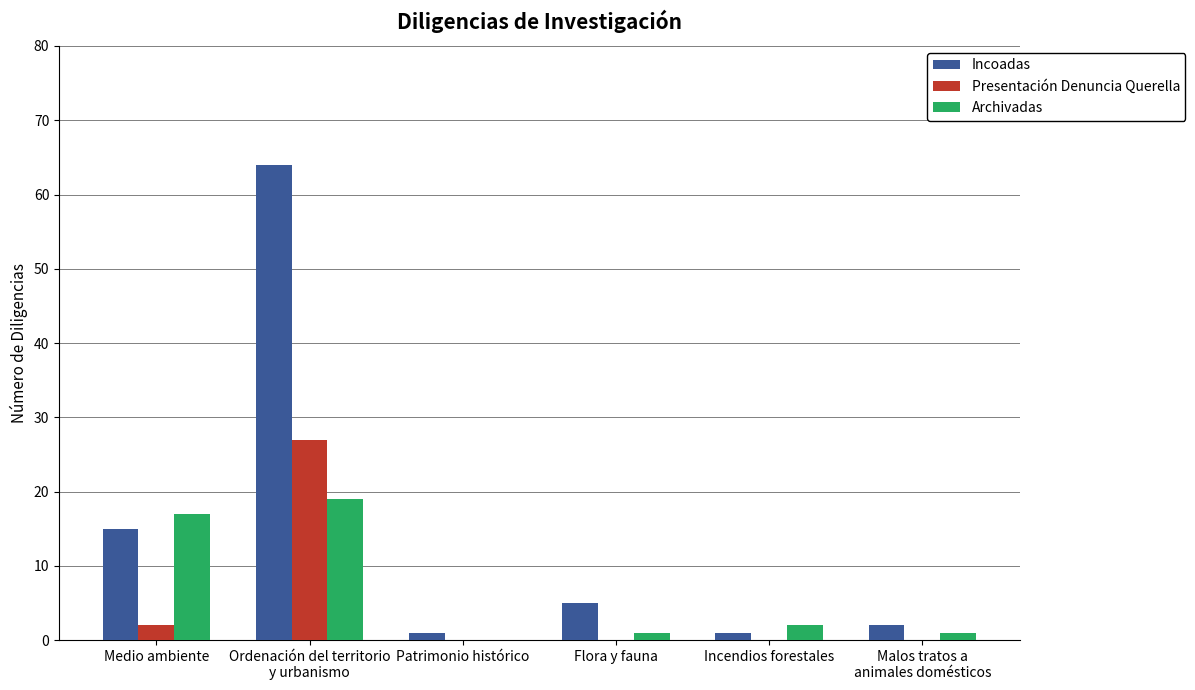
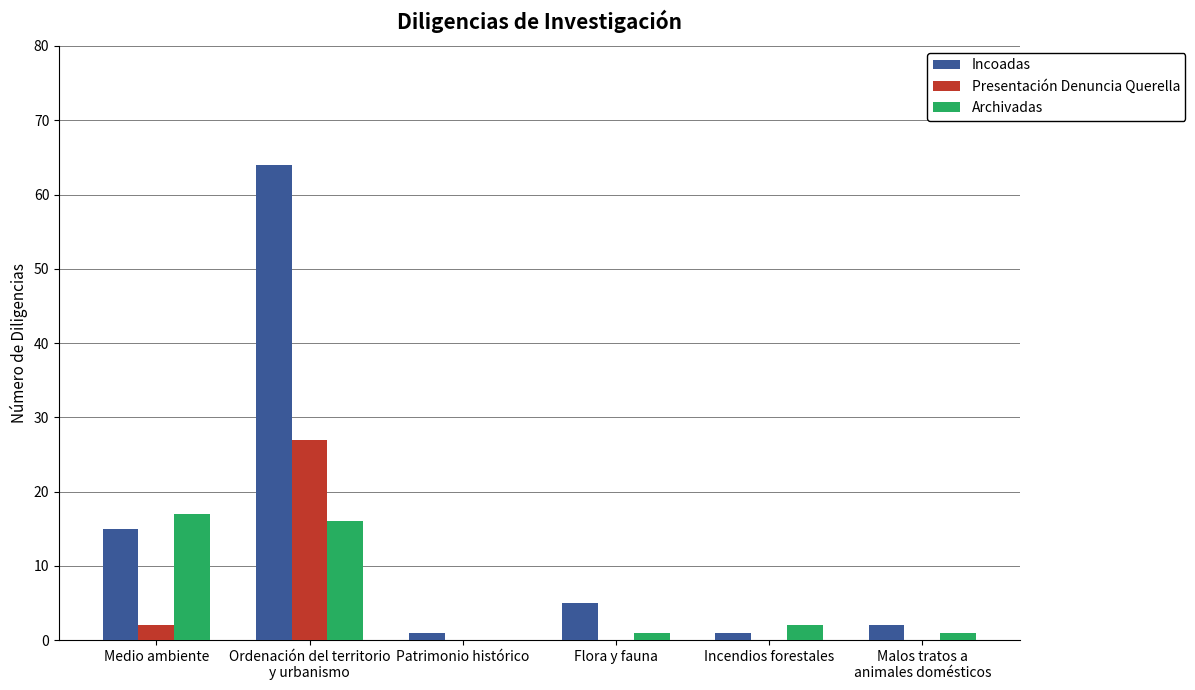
Archivadas, Ordenación del territorio y urbanismo: 19 -> 16
